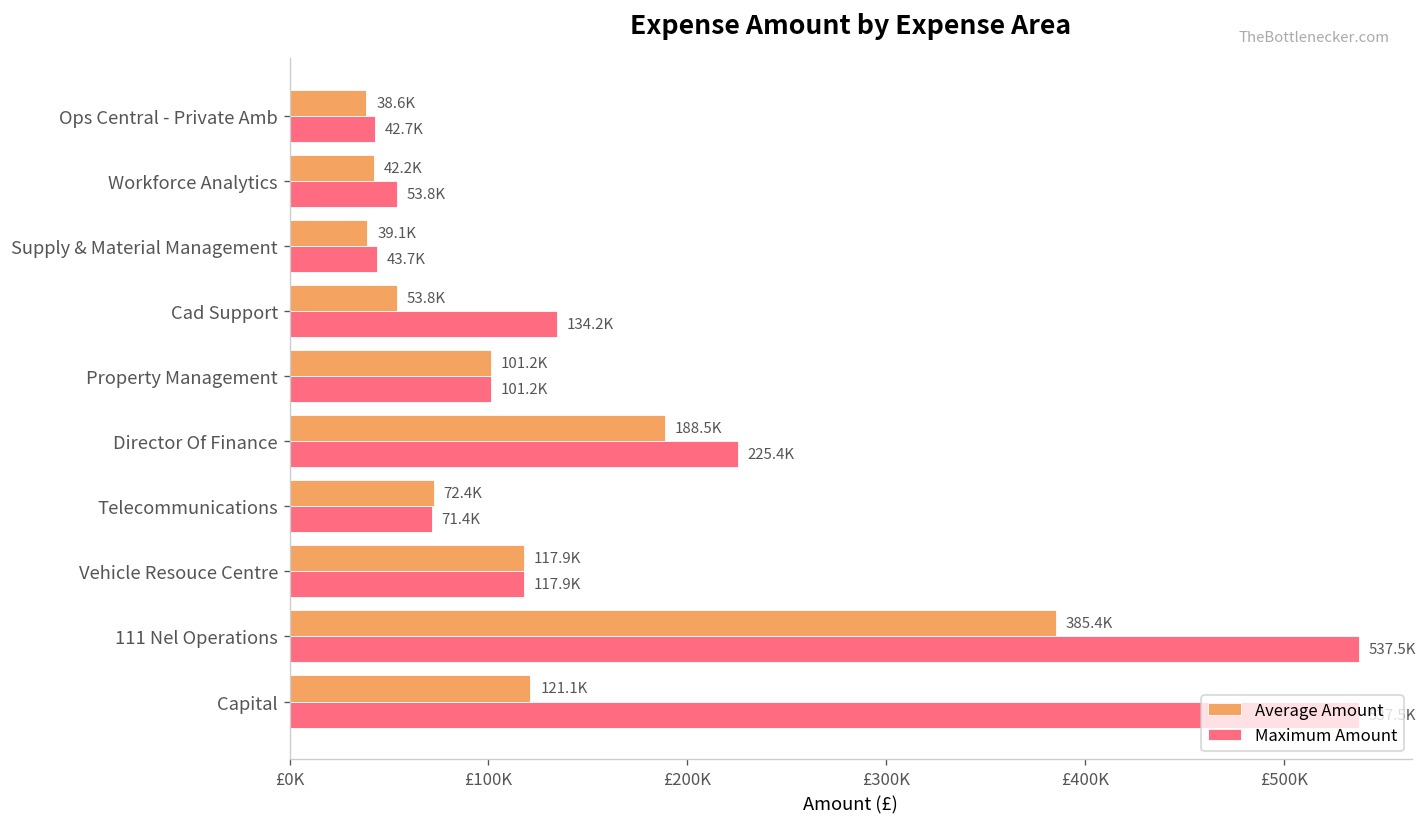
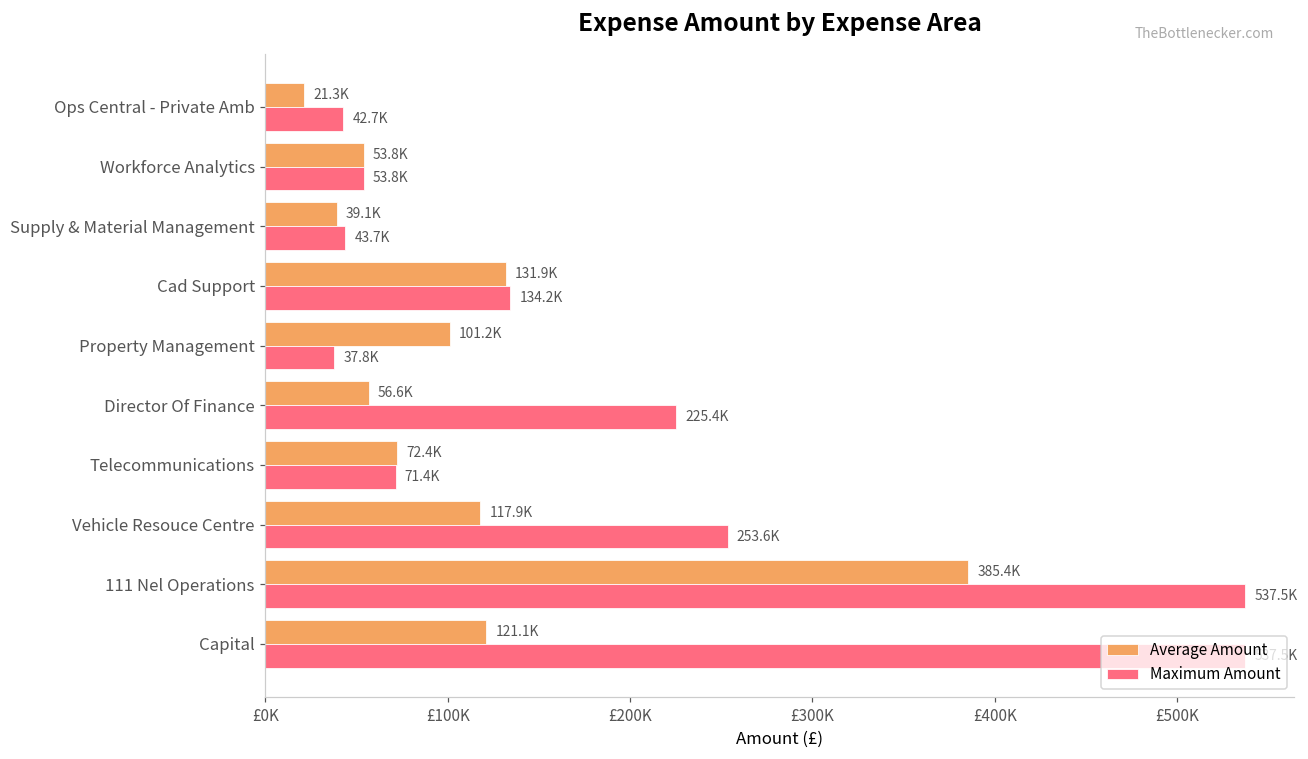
Average Amount, Ops Central - Private Amb: 38.6K -> 21.3K
Average Amount, Workforce Analytics: 42.2K -> 53.8K
Average Amount, Cad Support: 53.8K -> 131.9K
Maximum Amount, Property Management: 101.2K -> 37.8K
Average Amount, Director Of Finance: 188.5K -> 56.6K
Maximum Amount, Vehicle Resouce Centre: 117.9K -> 253.6K
